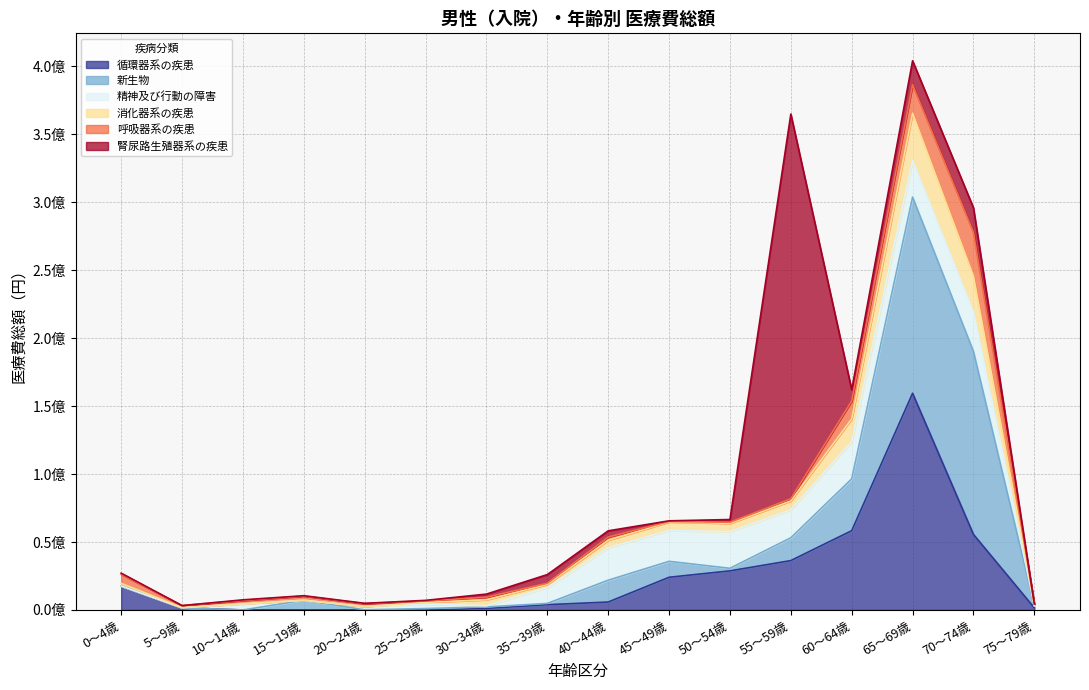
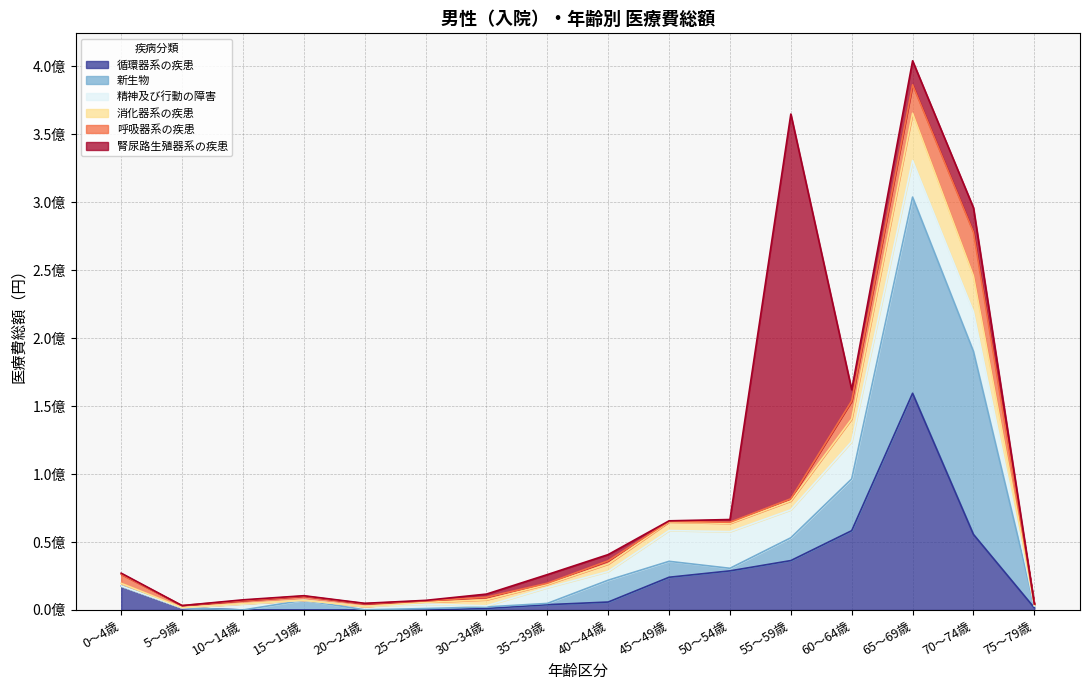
精神及び行動の障害, 40～44歳: 0.24億 -> 0.06億
